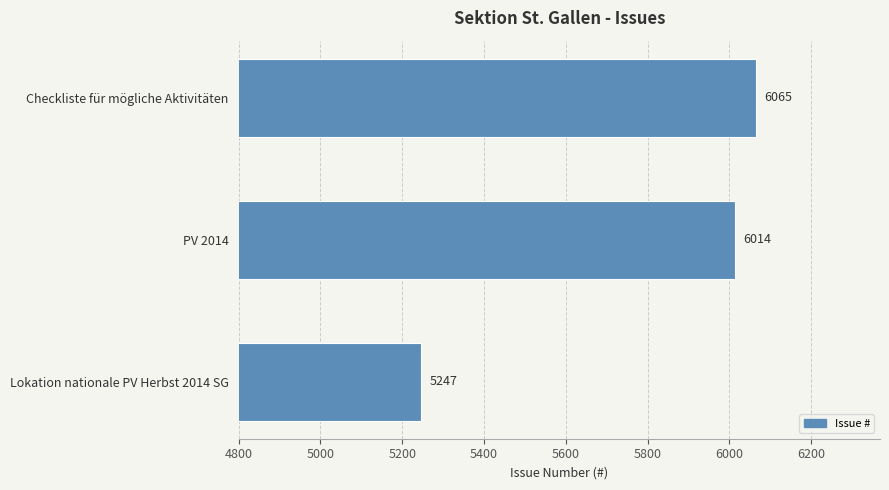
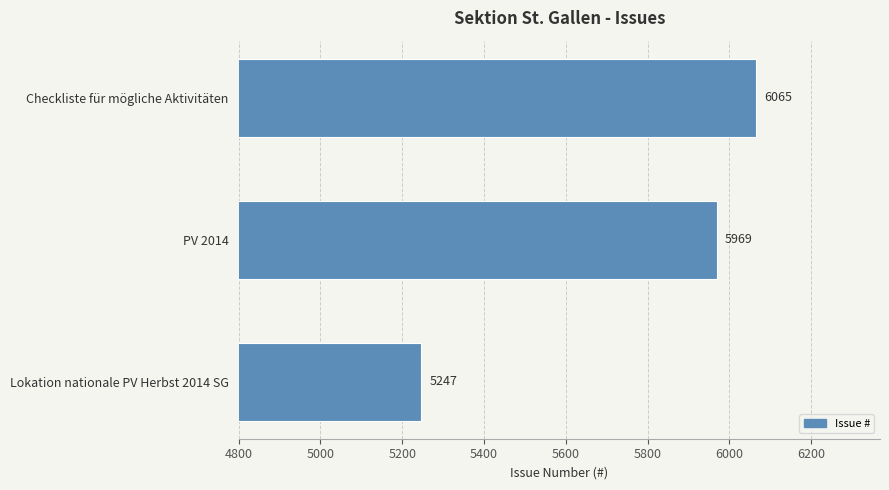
PV 2014: 6014 -> 5969
